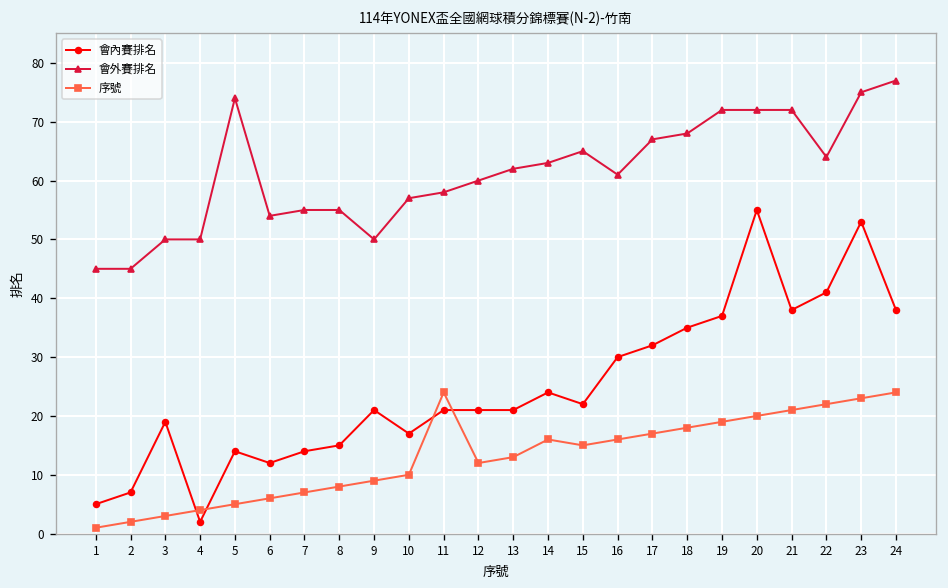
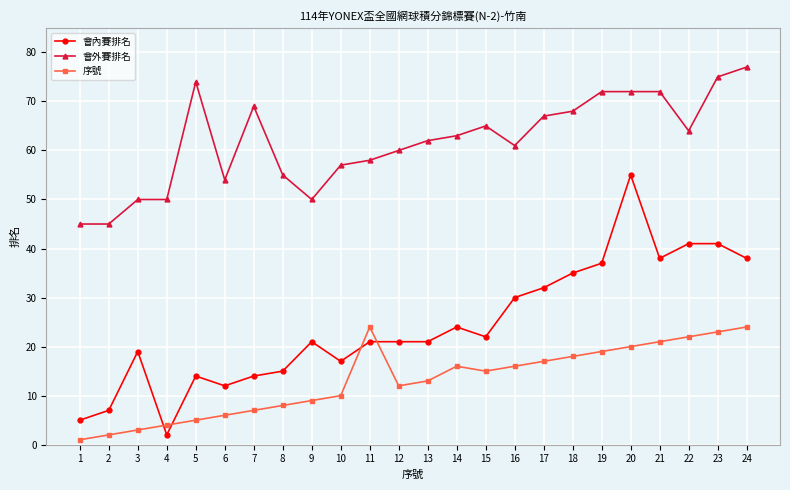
會外賽排名, 7: 55 -> 69
會內賽排名, 23: 53 -> 41
